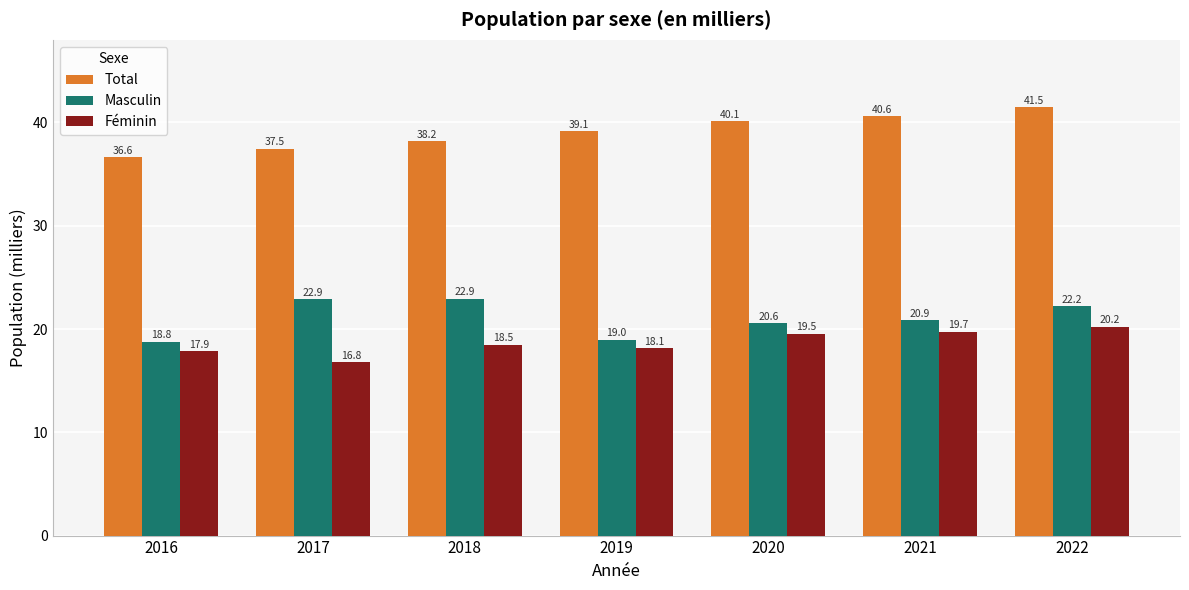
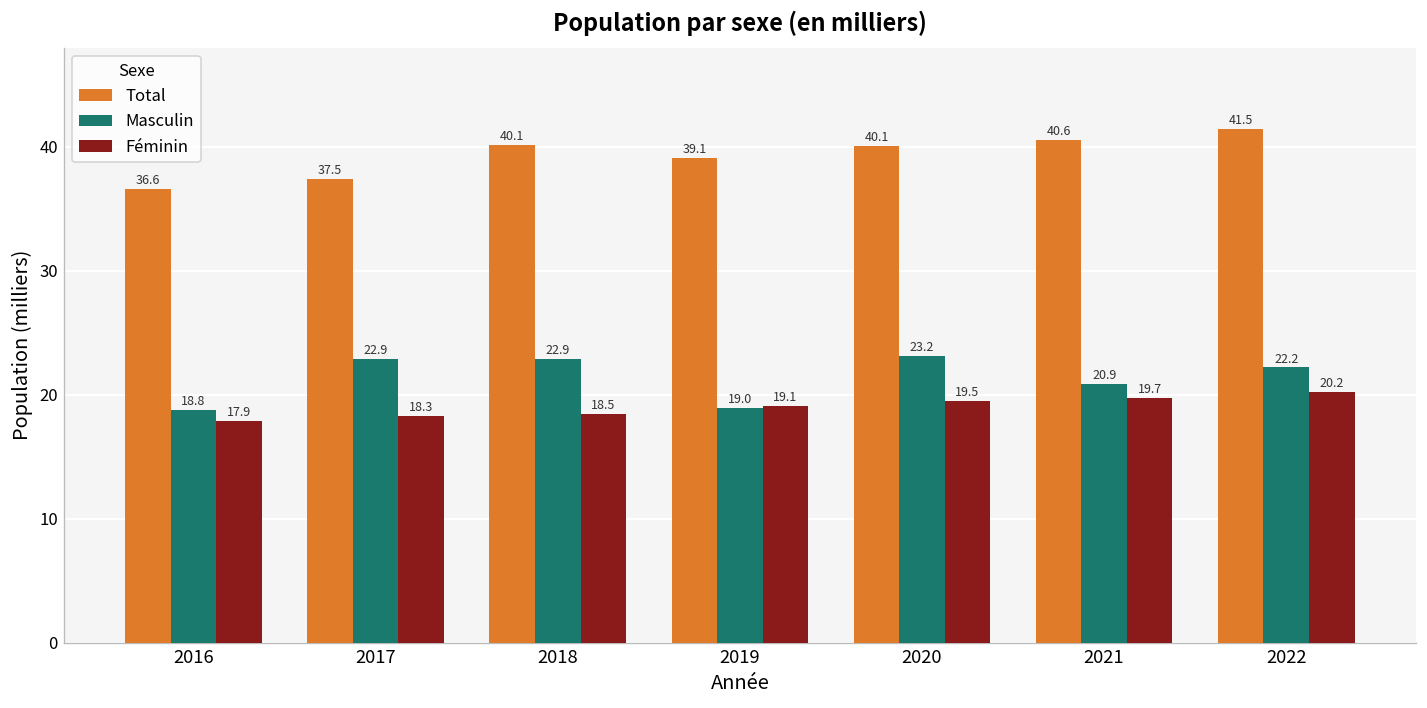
Féminin, 2017: 16.8 -> 18.3
Total, 2018: 38.2 -> 40.1
Féminin, 2019: 18.1 -> 19.1
Masculin, 2020: 20.6 -> 23.2
